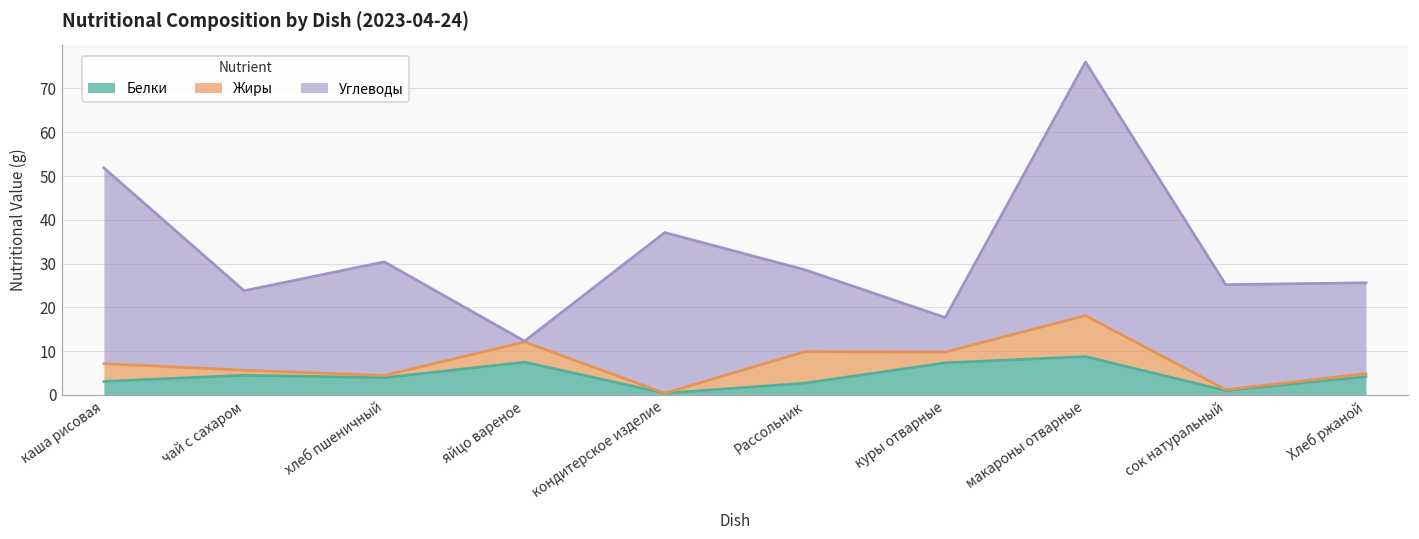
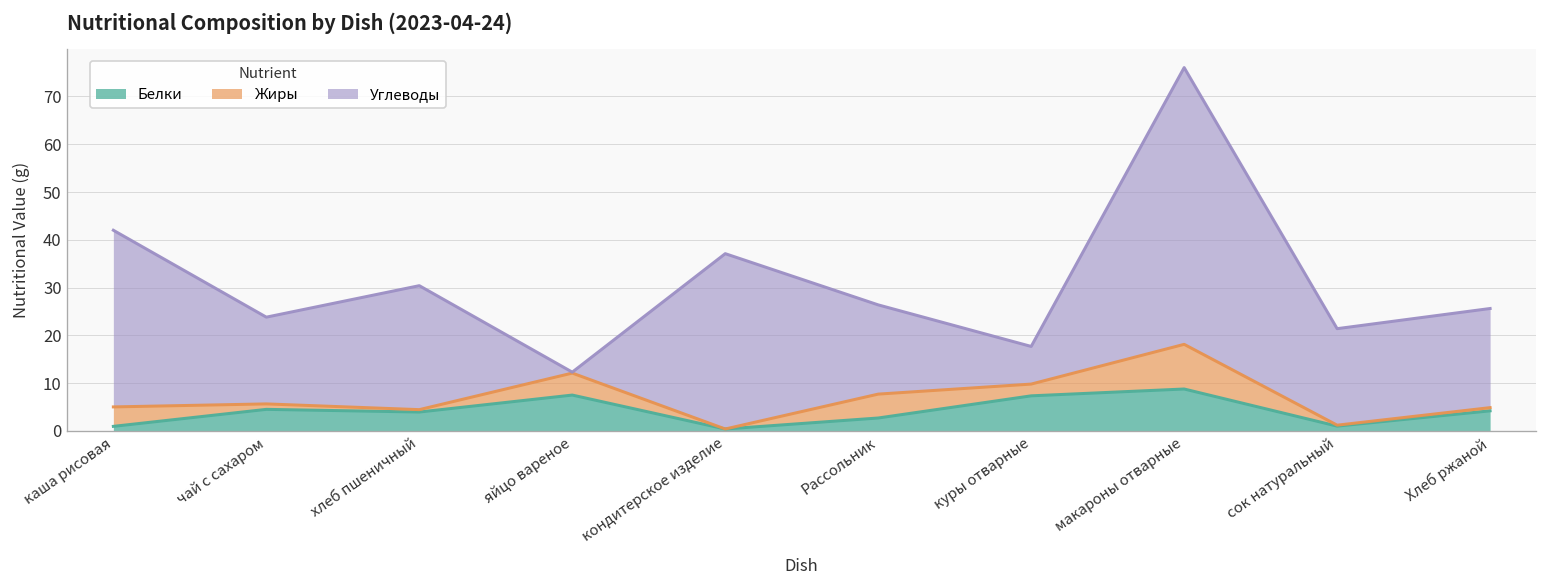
Белки, каша рисовая: 3 -> 1
Углеводы, каша рисовая: 45 -> 37
Жиры, Рассольник: 7 -> 5
Углеводы, сок натуральный: 24 -> 20
